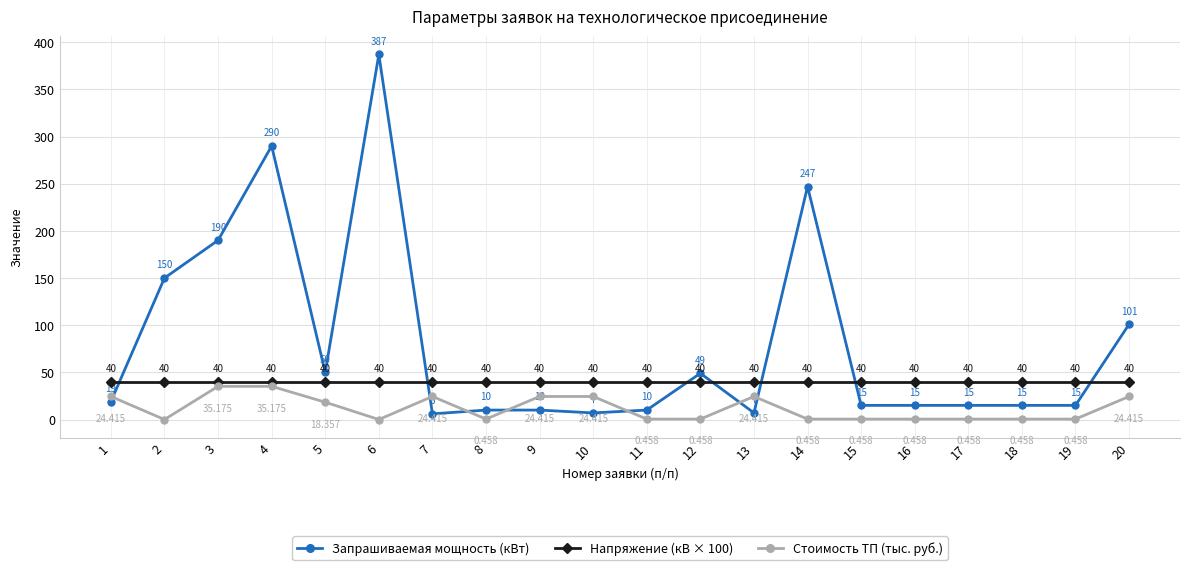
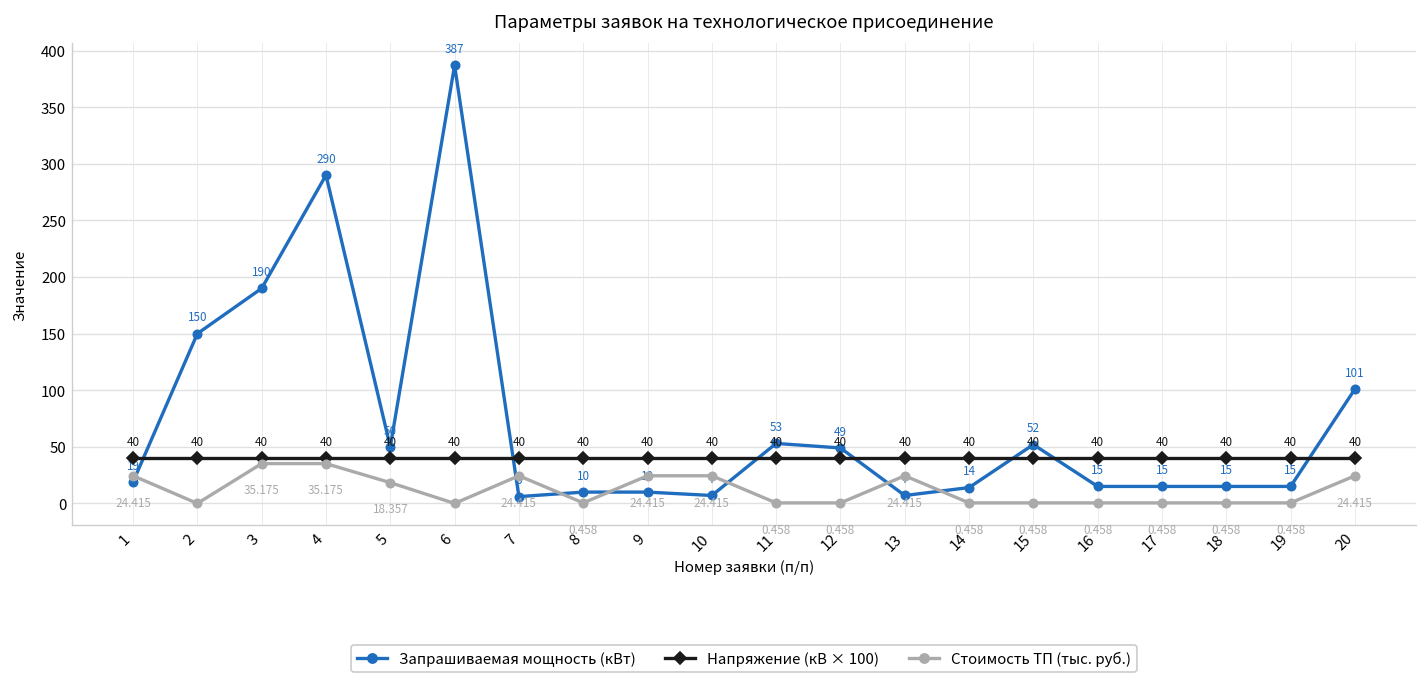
Запрашиваемая мощность (кВт), 11: 10 -> 53
Запрашиваемая мощность (кВт), 14: 247 -> 14
Запрашиваемая мощность (кВт), 15: 15 -> 52
